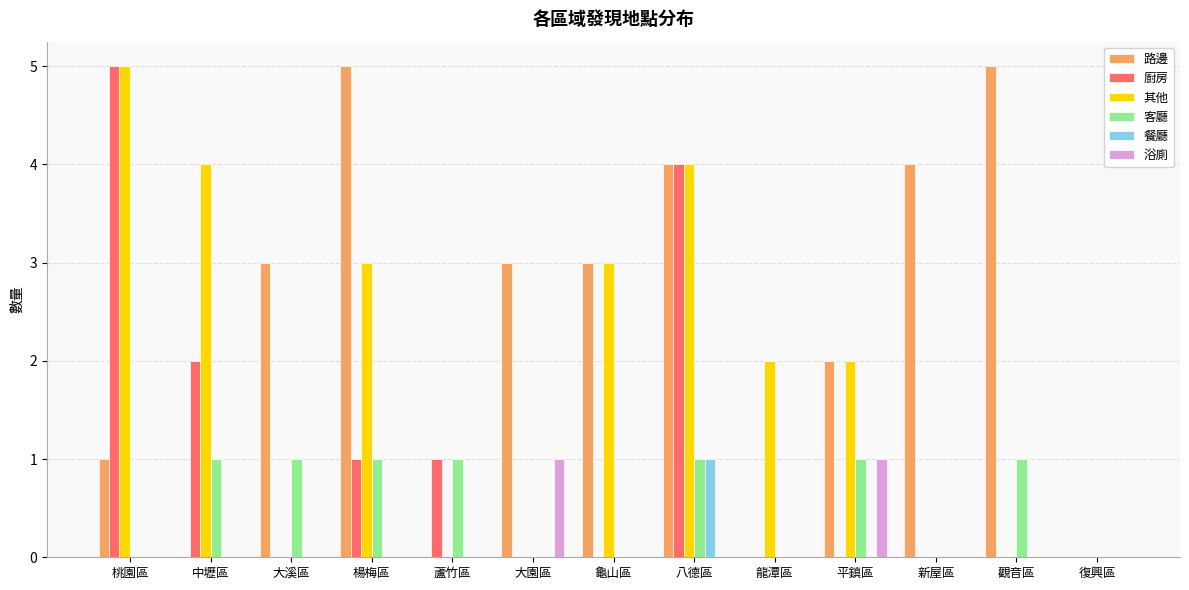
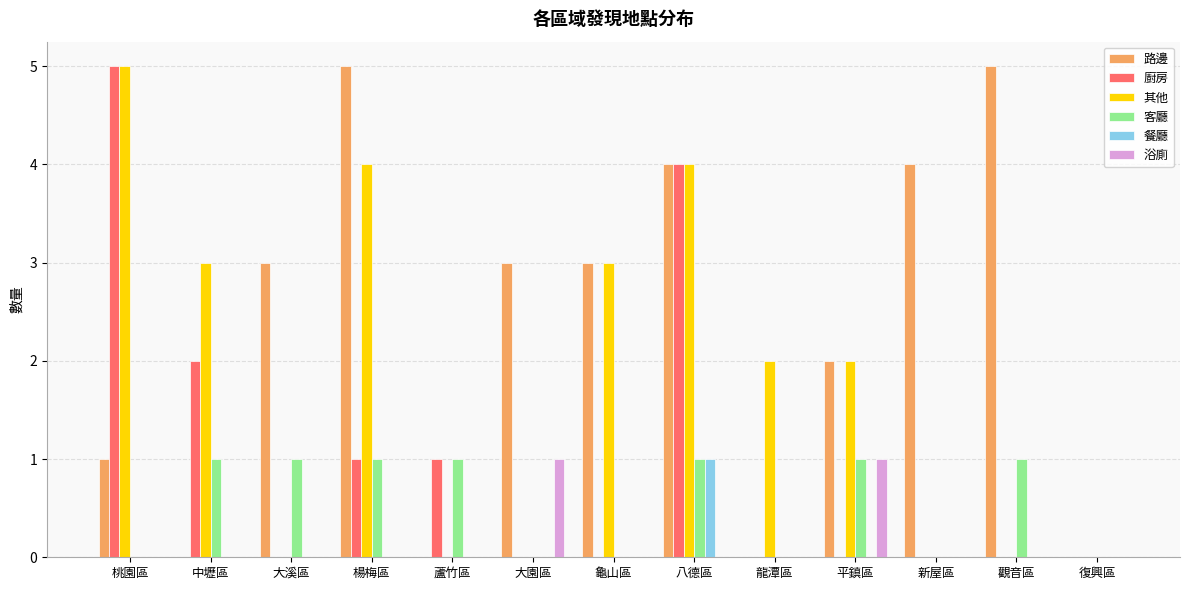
其他, 中壢區: 4 -> 3
其他, 楊梅區: 3 -> 4
